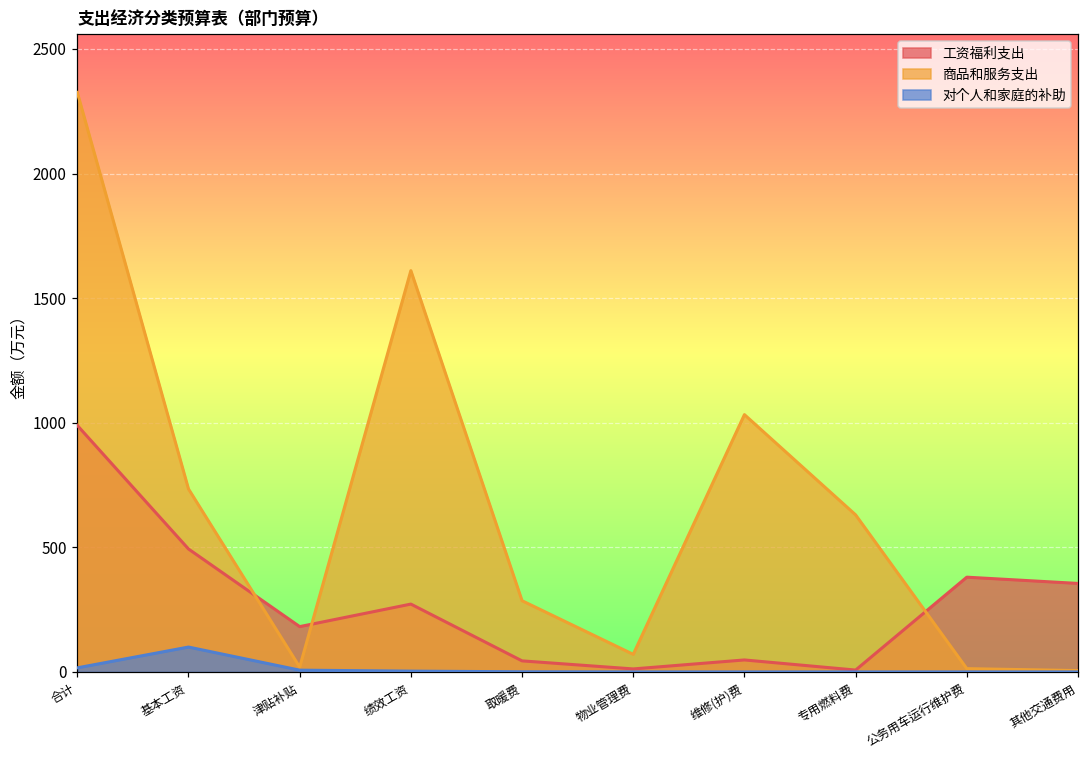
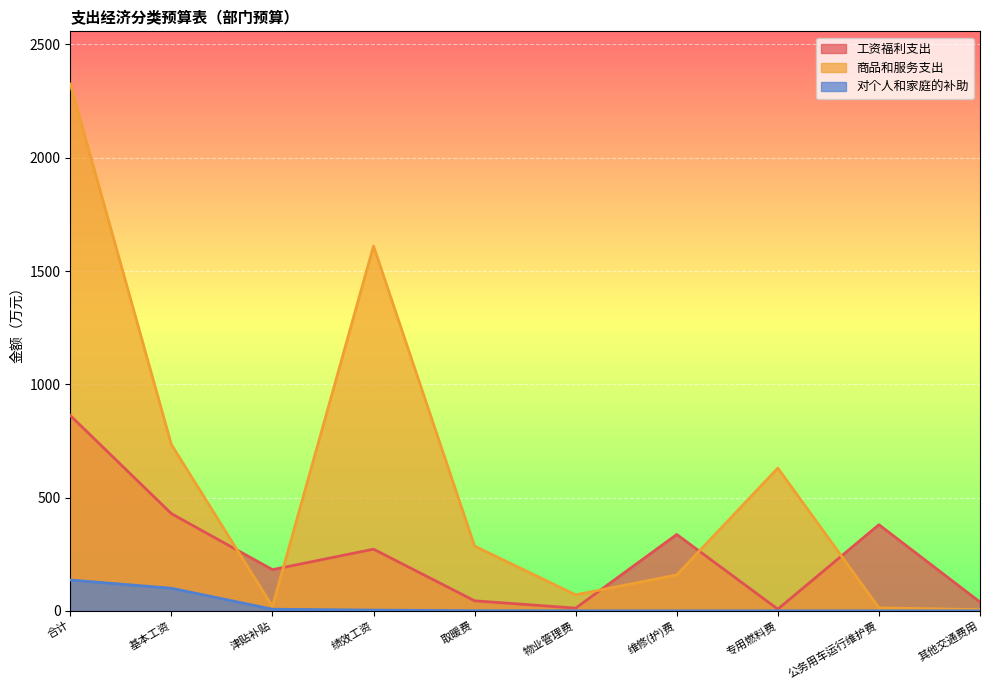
工资福利支出, 合计: 990 -> 860
对个人和家庭的补助, 合计: 20 -> 140
工资福利支出, 基本工资: 490 -> 430
工资福利支出, 维修(护)费: 50 -> 340
商品和服务支出, 维修(护)费: 1030 -> 160
工资福利支出, 其他交通费用: 360 -> 40
